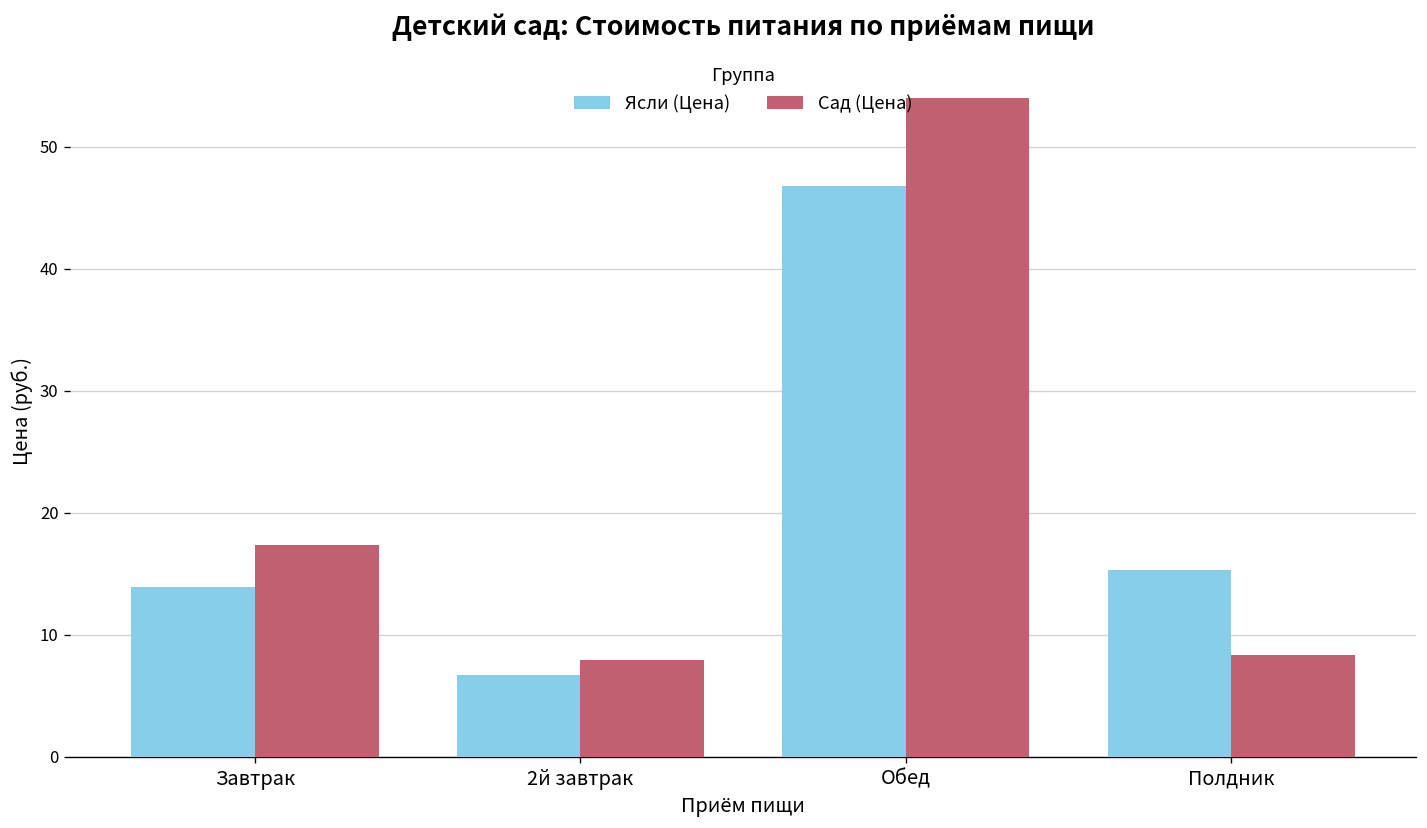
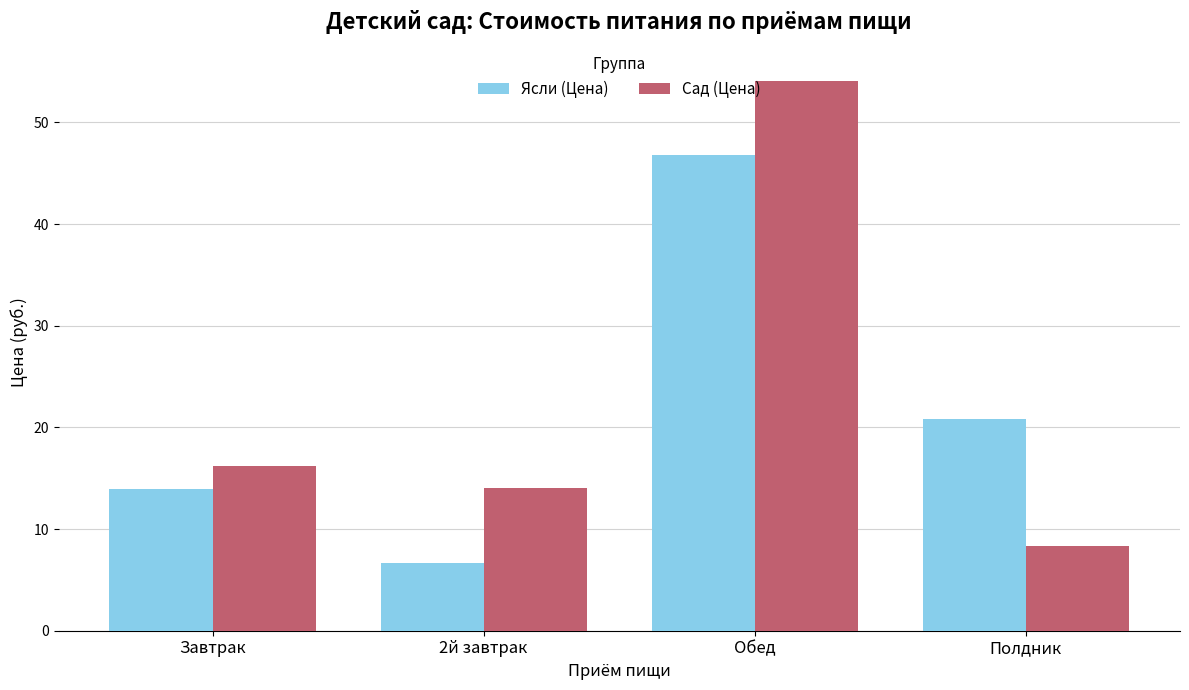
Сад (Цена), Завтрак: 17.4 -> 16.2
Сад (Цена), 2й завтрак: 7.9 -> 14.0
Ясли (Цена), Полдник: 15.3 -> 20.8
